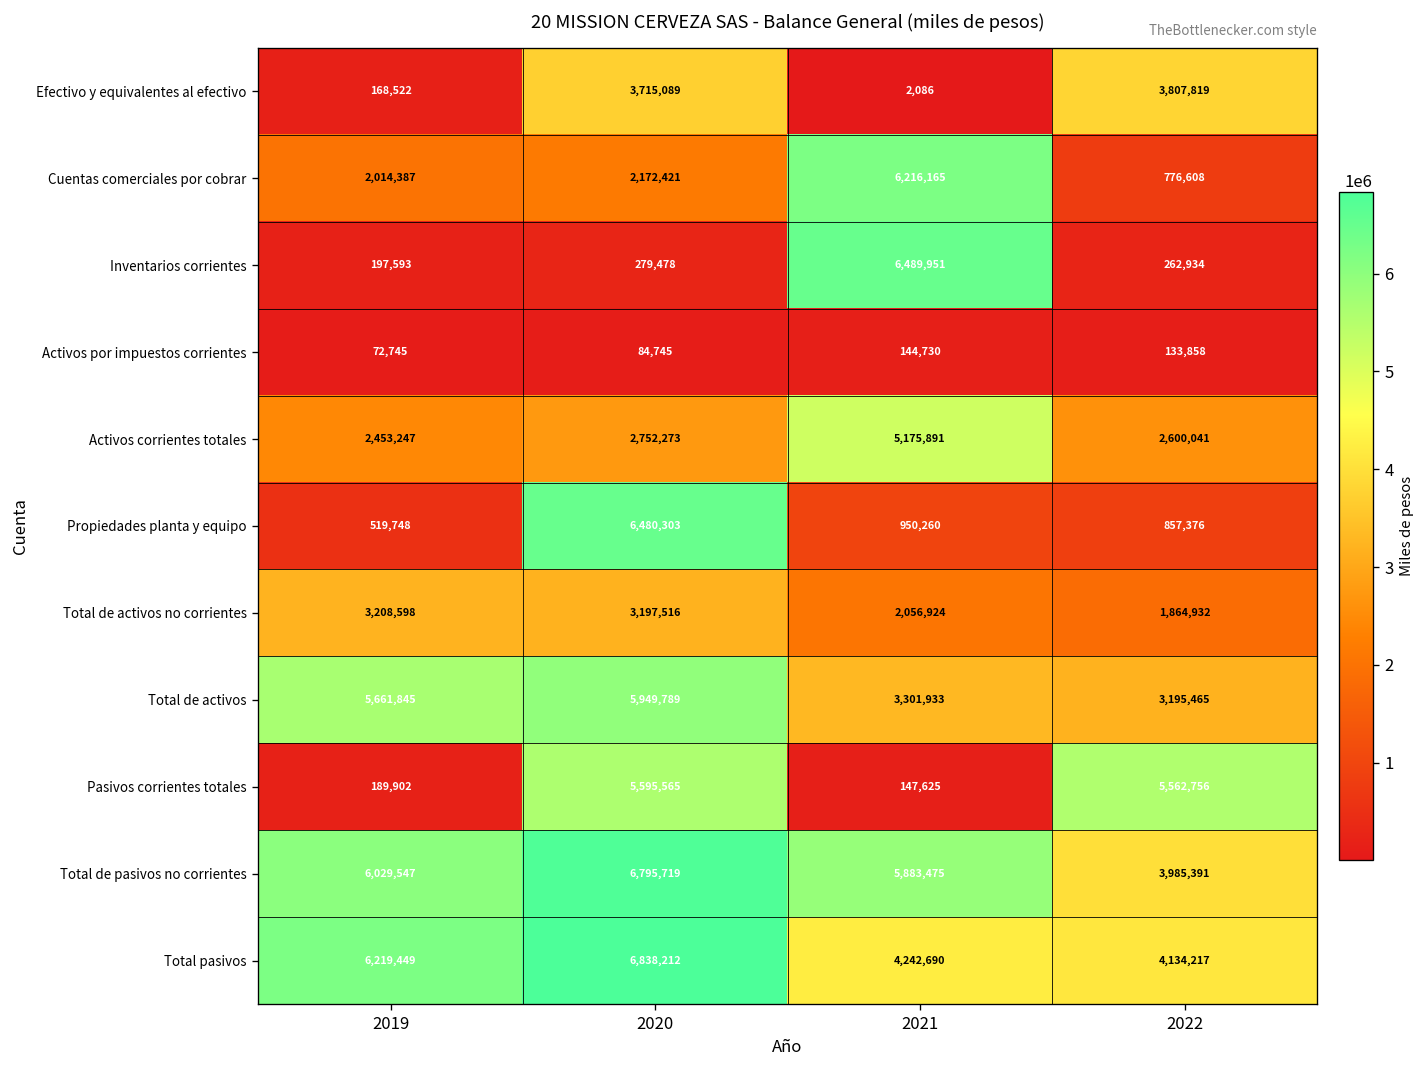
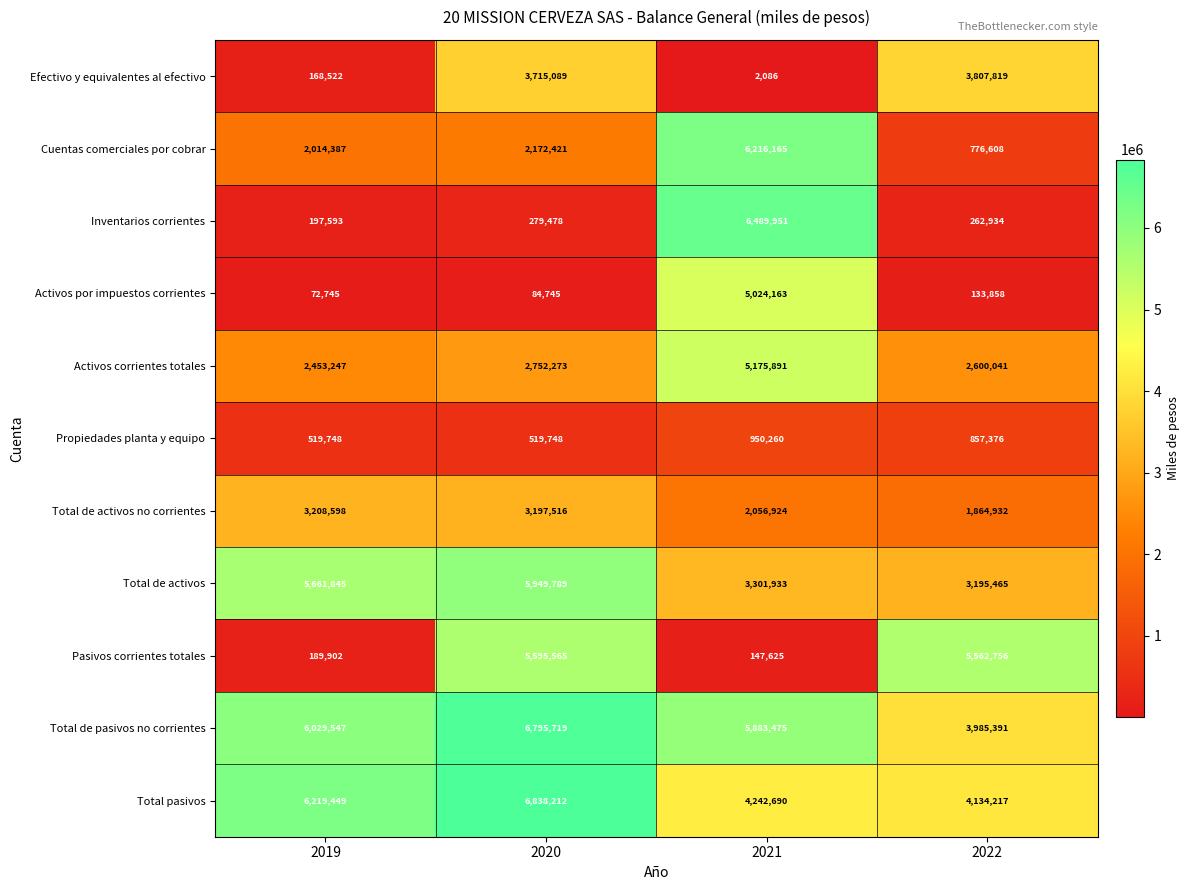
Activos por impuestos corrientes, 2021: 144,730 -> 5,024,163
Propiedades planta y equipo, 2020: 6,480,303 -> 519,748
